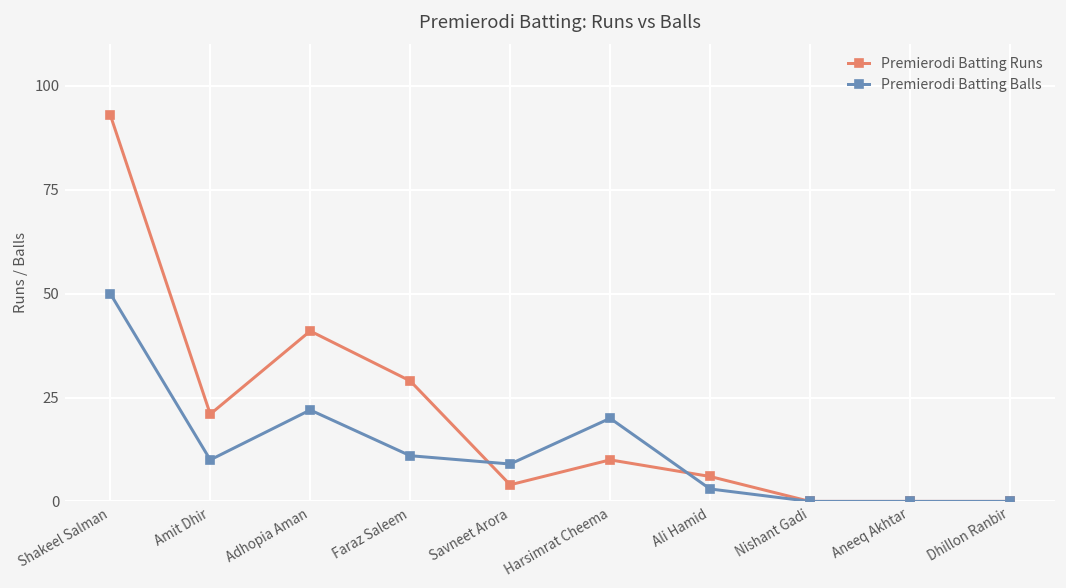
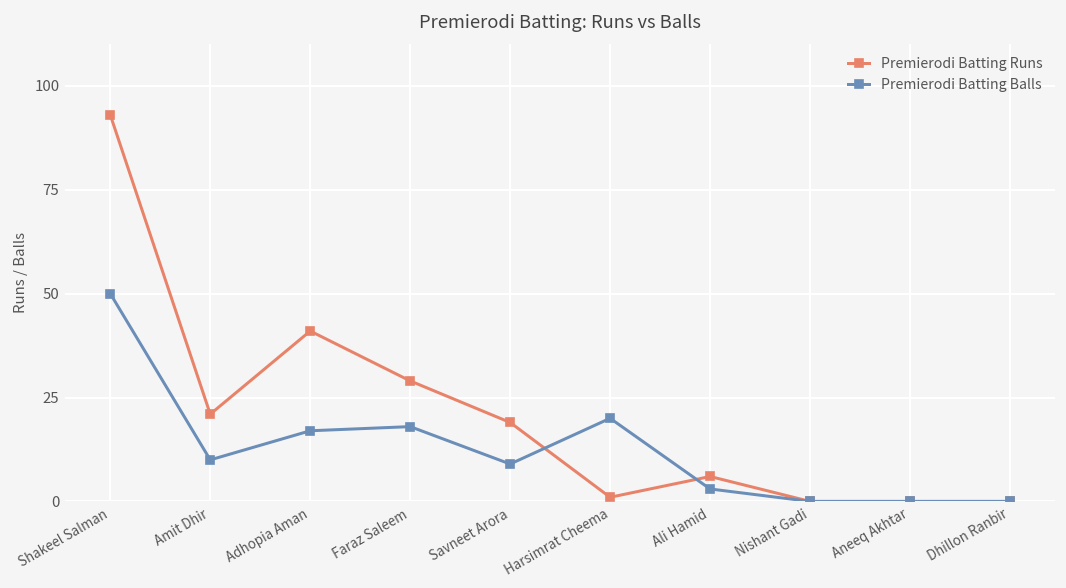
Premierodi Batting Balls, Adhopia Aman: 22 -> 17
Premierodi Batting Balls, Faraz Saleem: 11 -> 18
Premierodi Batting Runs, Savneet Arora: 4 -> 19
Premierodi Batting Runs, Harsimrat Cheema: 10 -> 1
